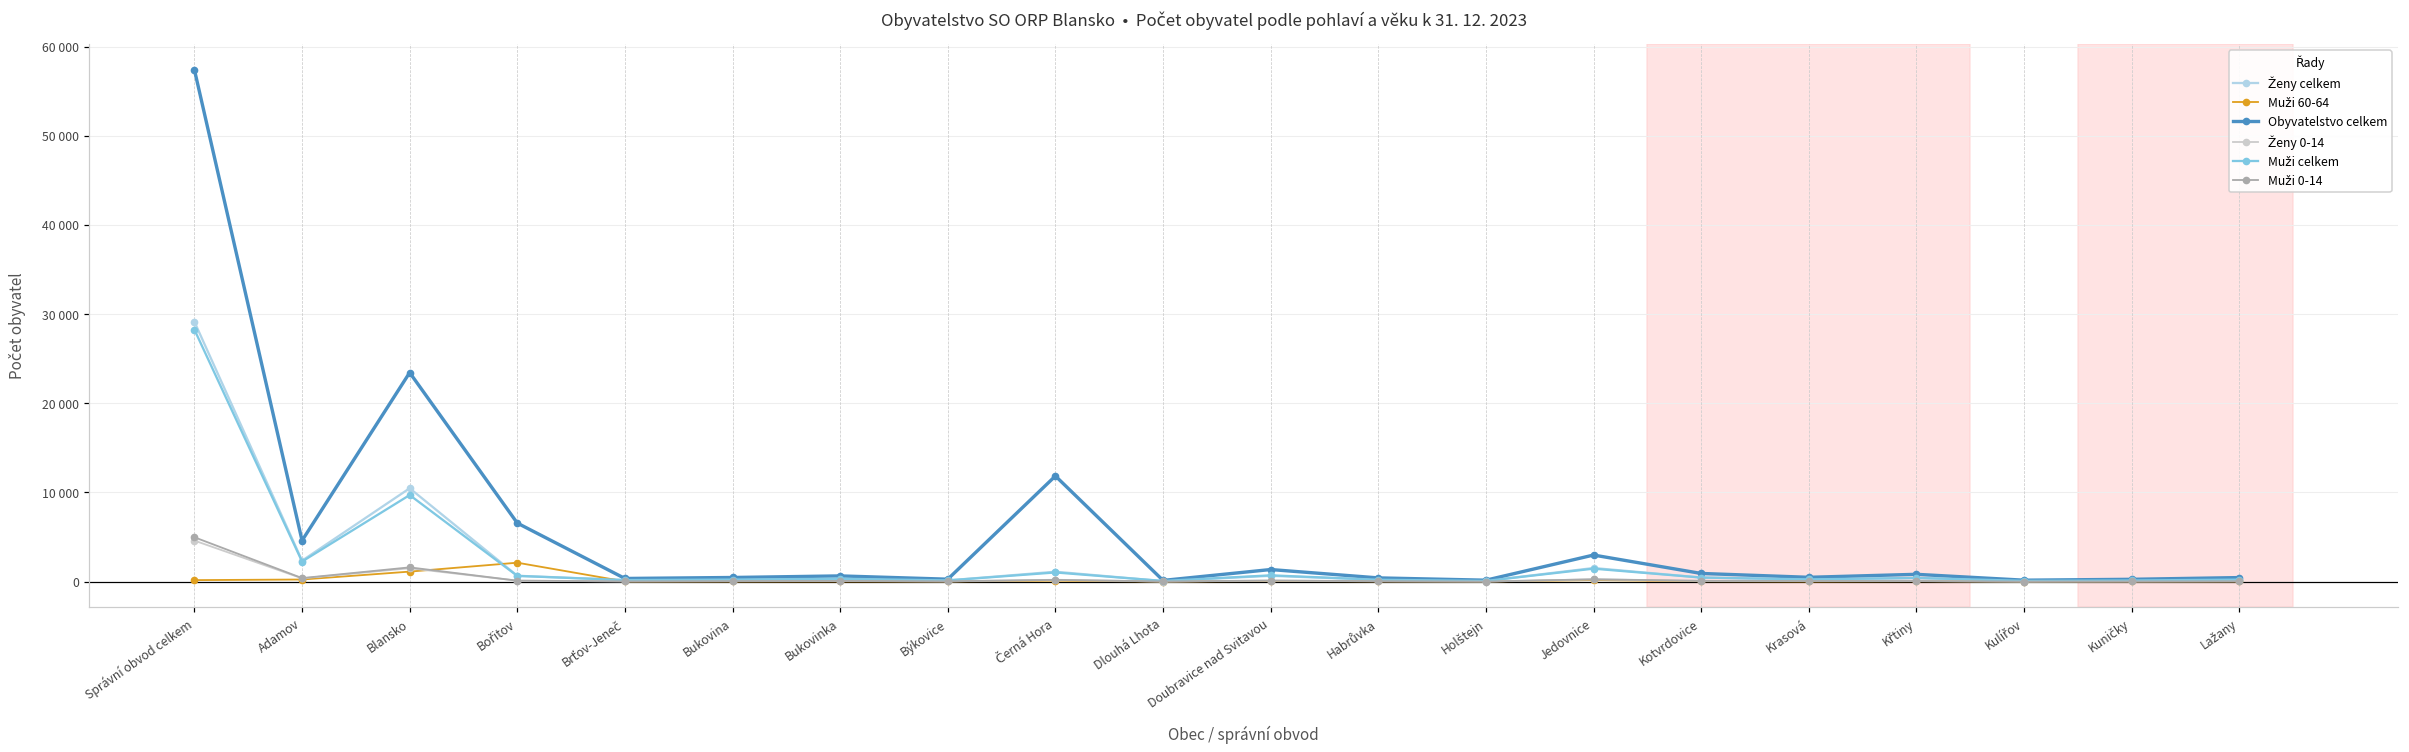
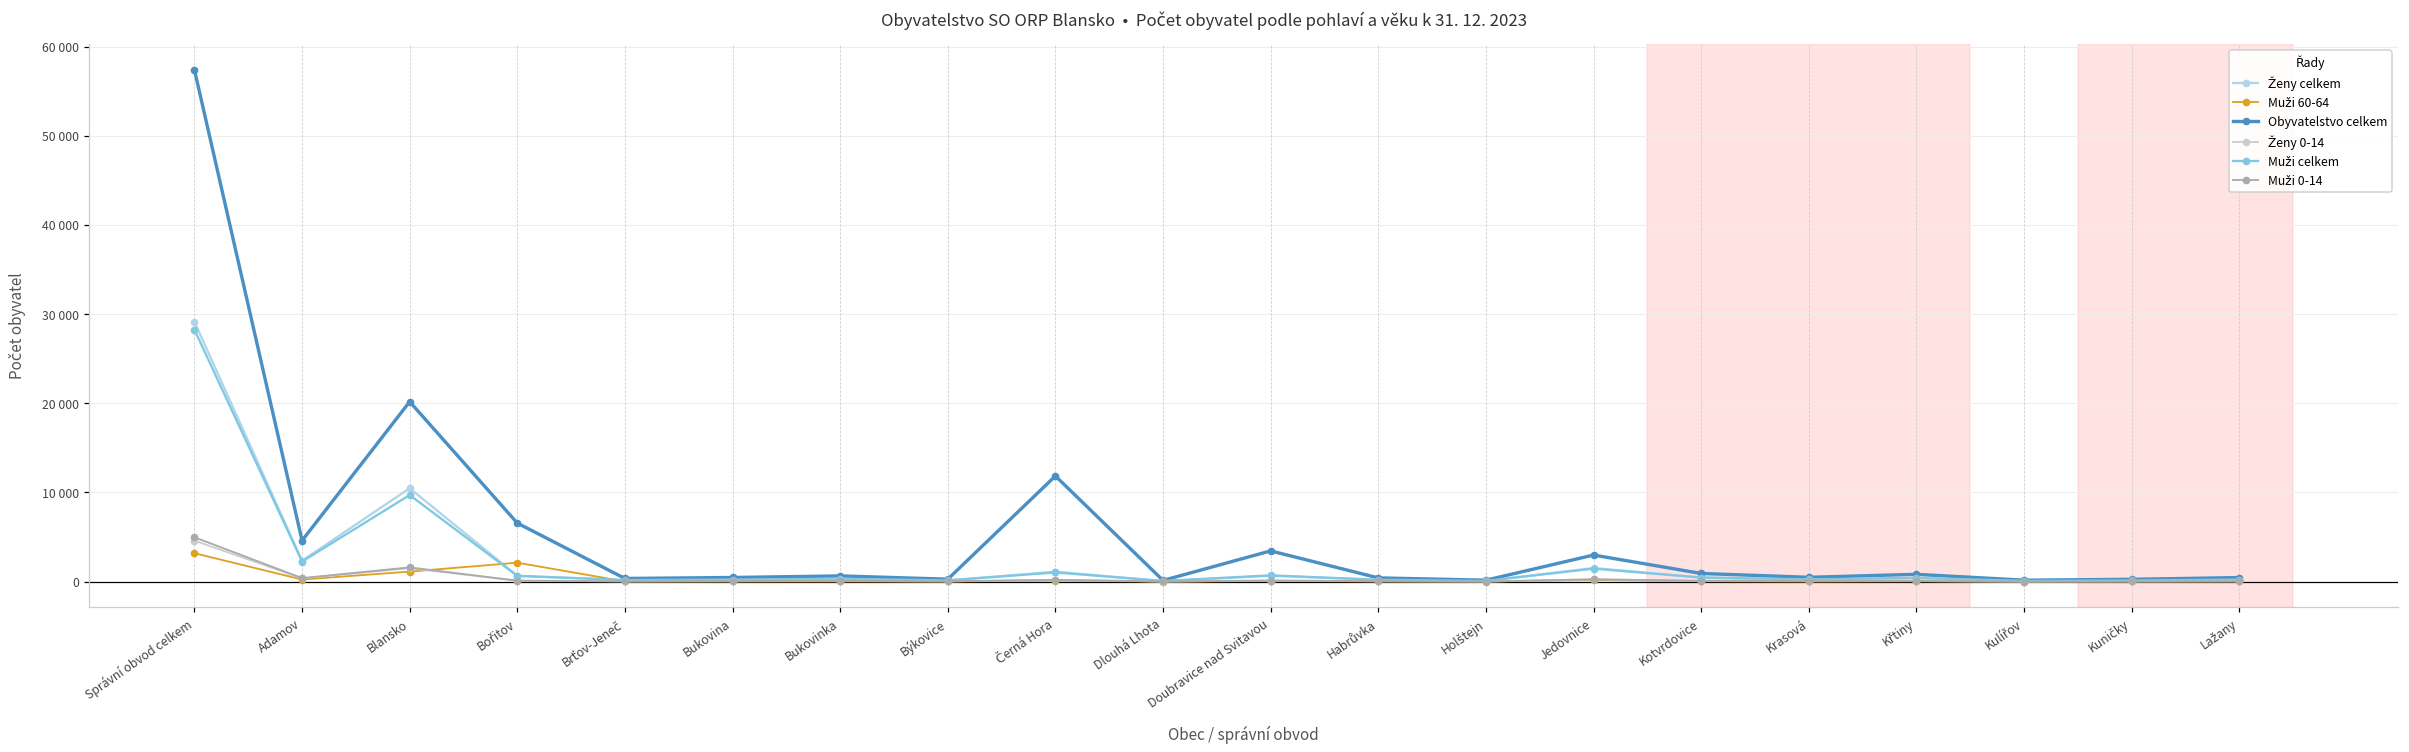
Muži 60-64, Správní obvod celkem: 0 -> 3000
Obyvatelstvo celkem, Blansko: 23000 -> 20000
Obyvatelstvo celkem, Doubravice nad Svitavou: 1000 -> 3000
